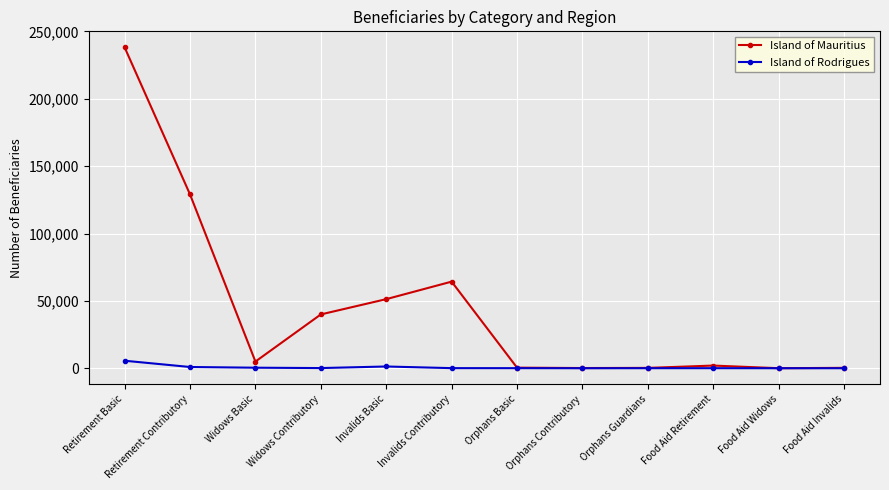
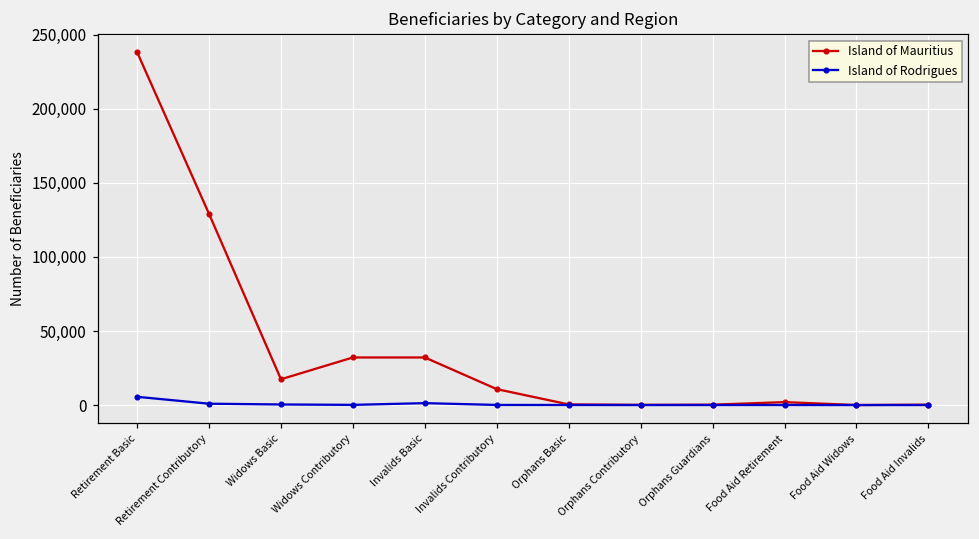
Island of Mauritius, Widows Basic: 5,000 -> 17,000
Island of Mauritius, Widows Contributory: 40,000 -> 32,000
Island of Mauritius, Invalids Basic: 51,000 -> 32,000
Island of Mauritius, Invalids Contributory: 64,000 -> 11,000
